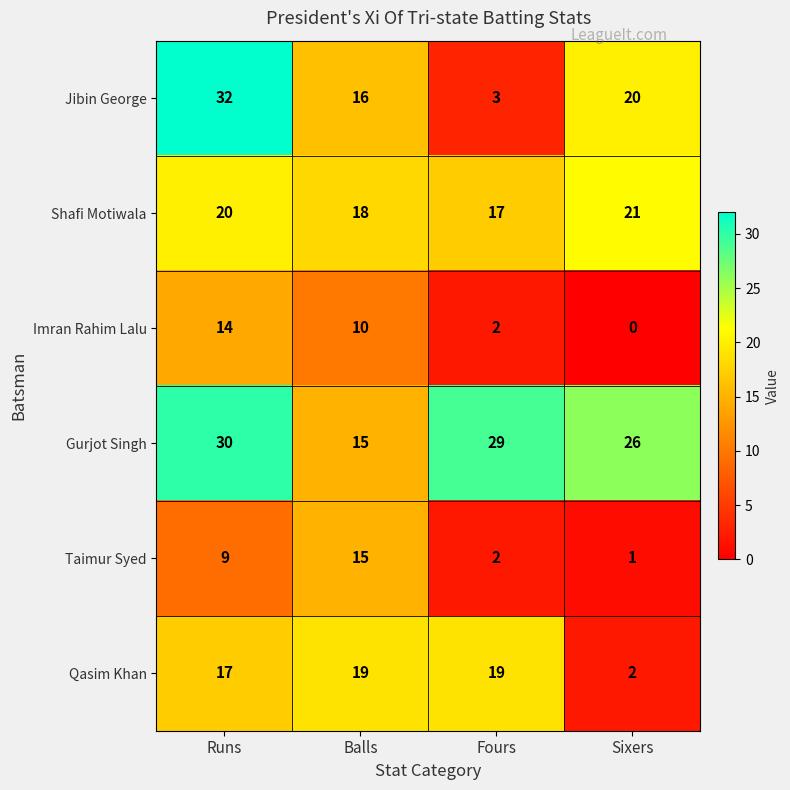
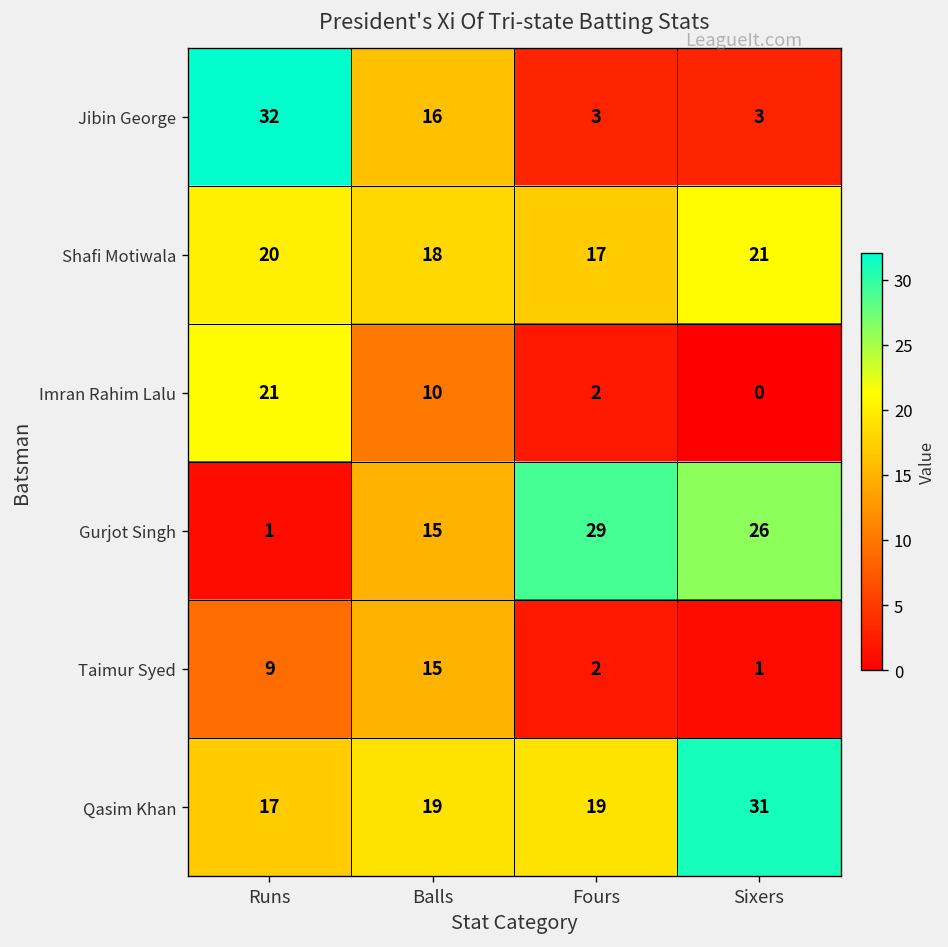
Jibin George, Sixers: 20 -> 3
Imran Rahim Lalu, Runs: 14 -> 21
Gurjot Singh, Runs: 30 -> 1
Qasim Khan, Sixers: 2 -> 31
